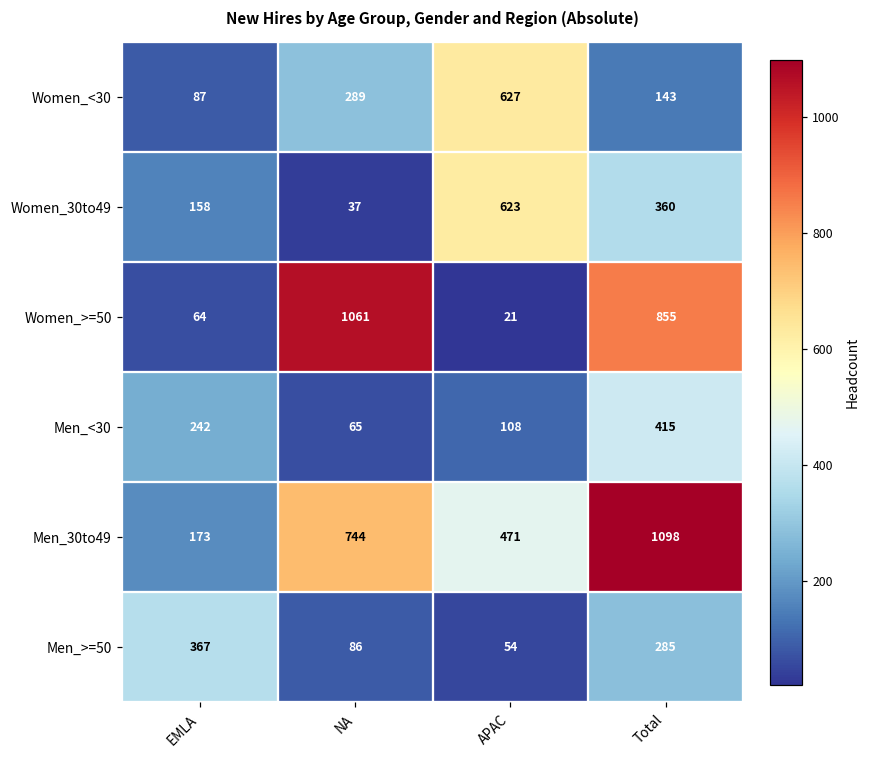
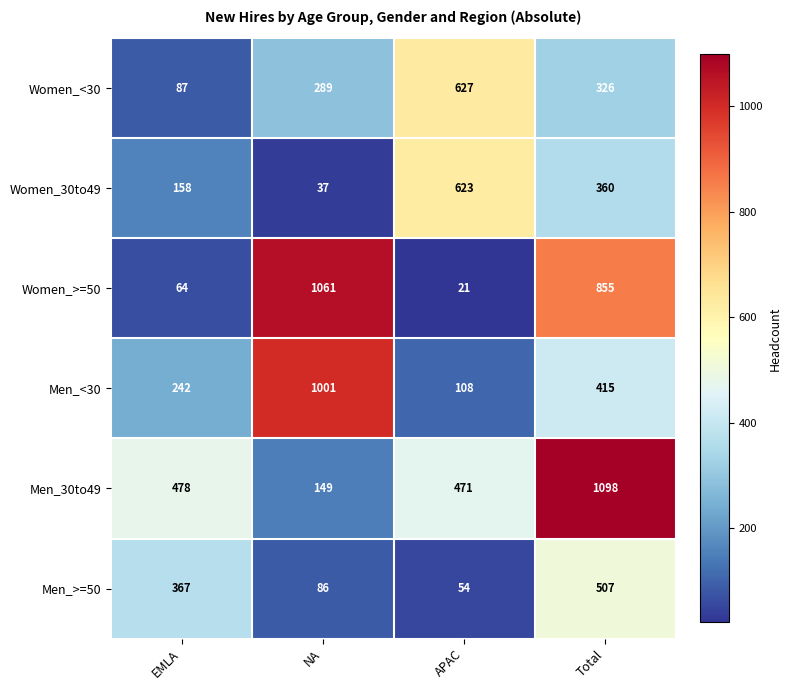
Women_<30, Total: 143 -> 326
Men_<30, NA: 65 -> 1001
Men_30to49, EMLA: 173 -> 478
Men_30to49, NA: 744 -> 149
Men_>=50, Total: 285 -> 507
